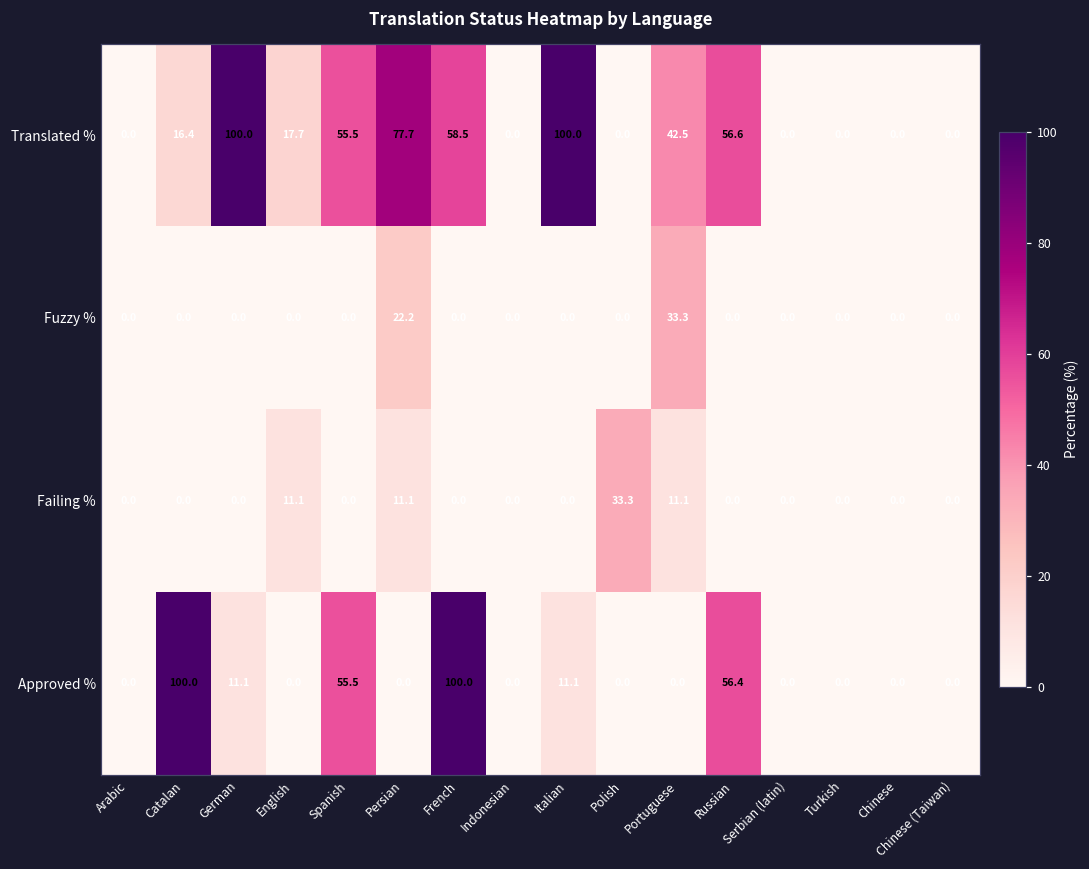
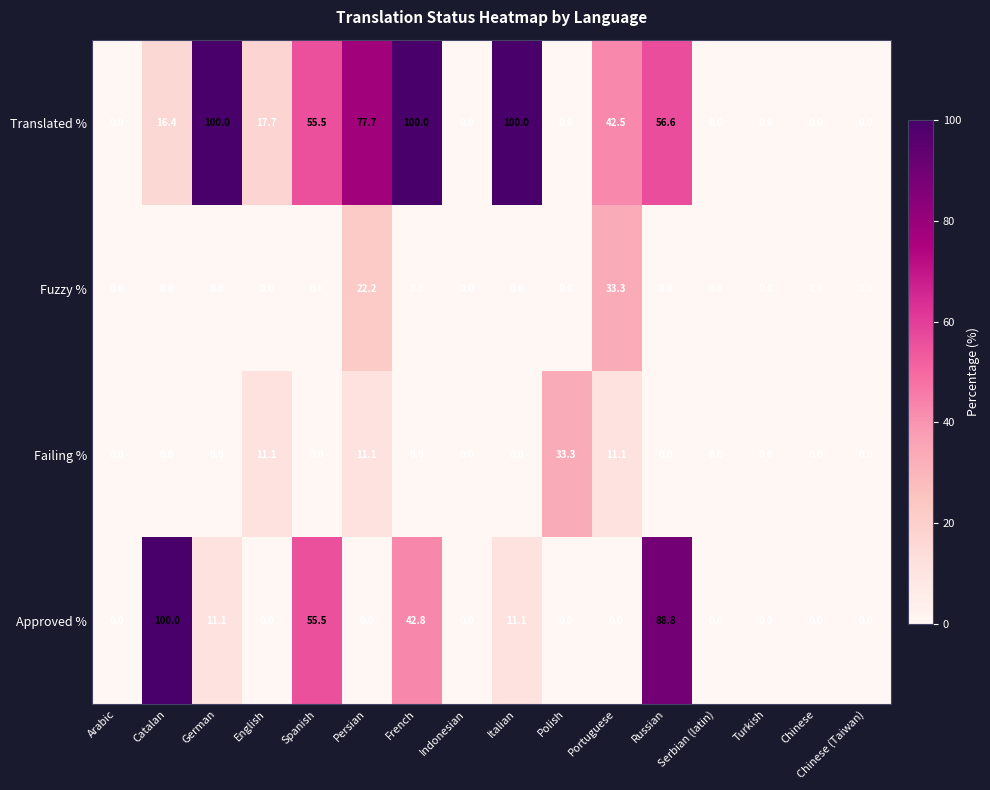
Translated %, French: 58.5 -> 100.0
Approved %, French: 100.0 -> 42.8
Approved %, Russian: 56.4 -> 88.8
